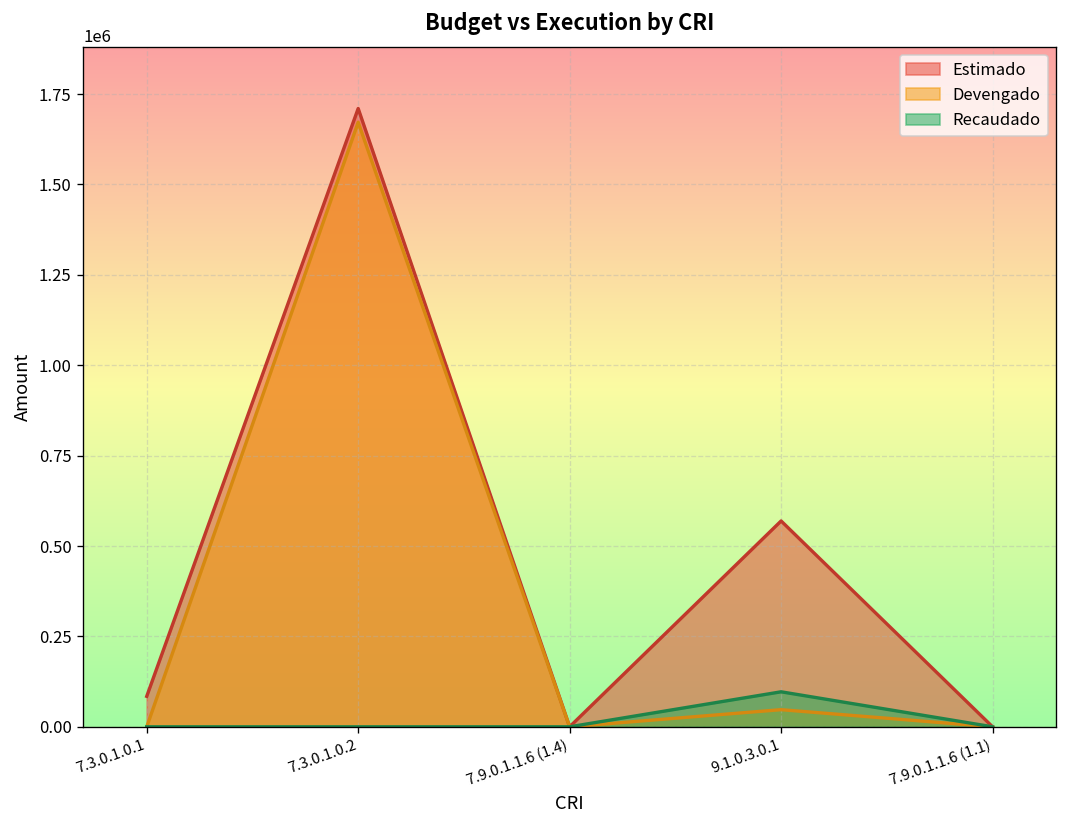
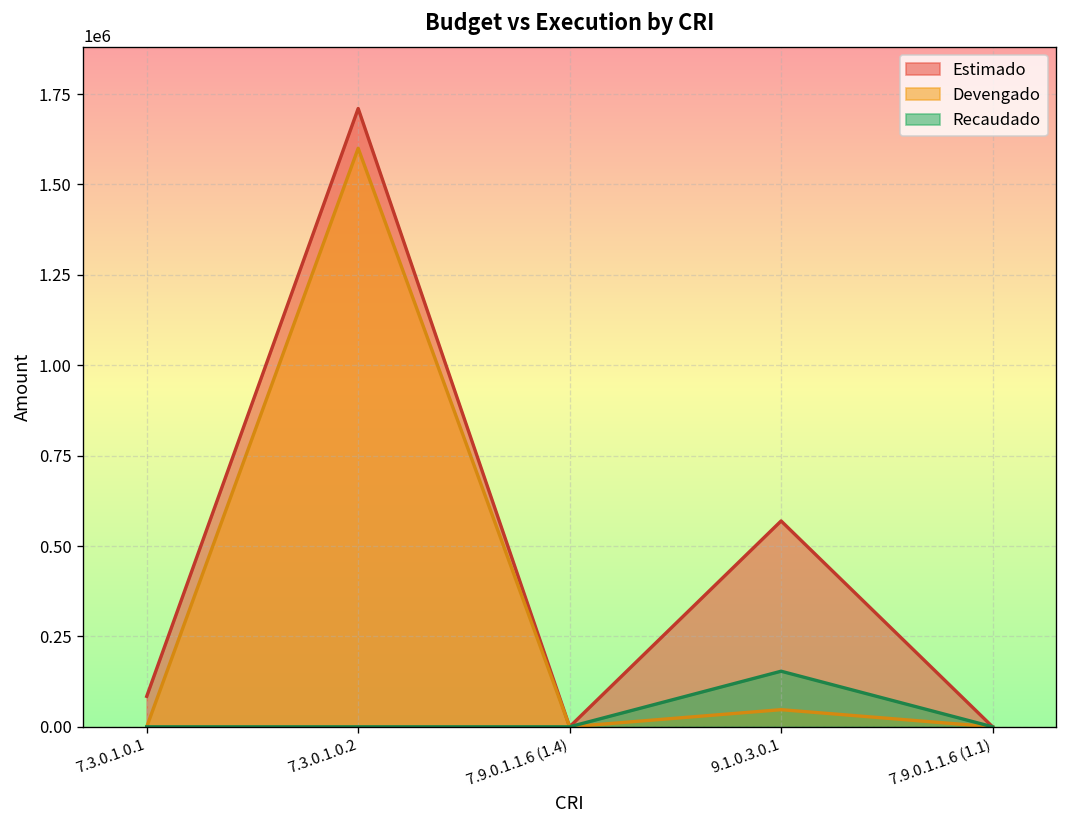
Devengado, 7.3.0.1.0.2: 1670000 -> 1600000
Recaudado, 9.1.0.3.0.1: 100000 -> 150000
